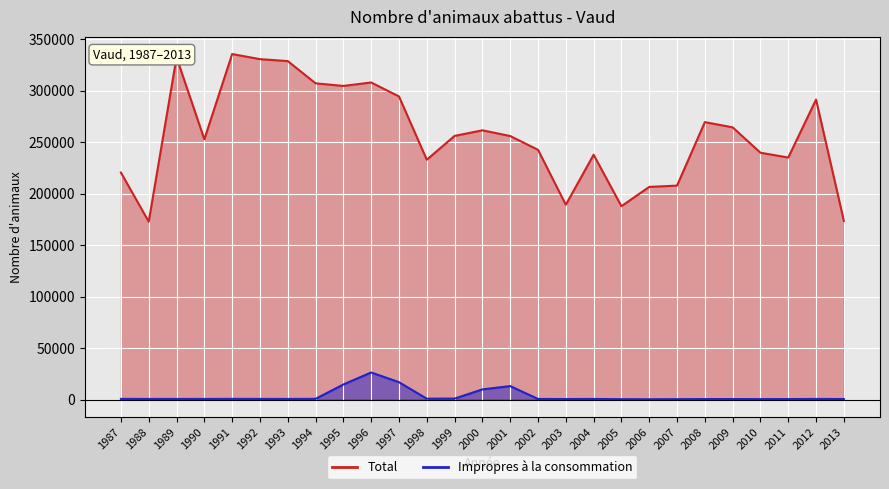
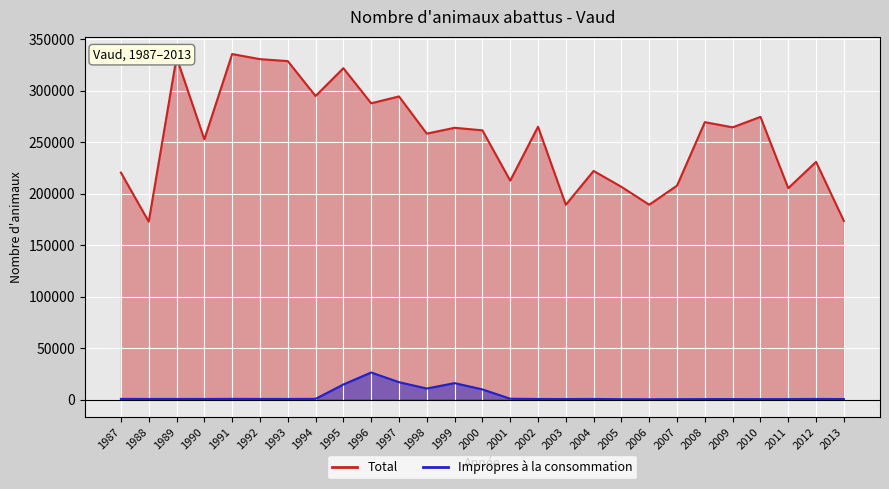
Total, 1994: 307000 -> 295000
Total, 1995: 305000 -> 322000
Total, 1996: 308000 -> 288000
Total, 1998: 233000 -> 258000
Impropres à la consommation, 1998: 1000 -> 11000
Total, 1999: 256000 -> 264000
Impropres à la consommation, 1999: 1000 -> 16000
Total, 2001: 256000 -> 213000
Impropres à la consommation, 2001: 13000 -> 1000
Total, 2002: 243000 -> 265000
Total, 2004: 238000 -> 222000
Total, 2005: 188000 -> 207000
Total, 2006: 207000 -> 189000
Total, 2010: 240000 -> 274000
Total, 2011: 235000 -> 205000
Total, 2012: 291000 -> 231000
